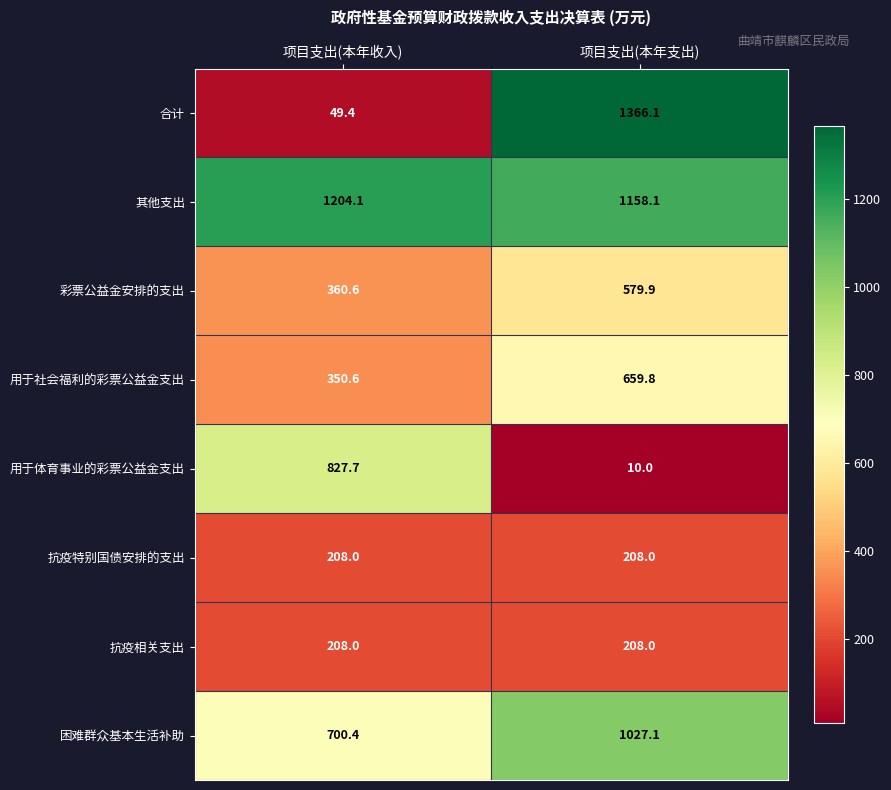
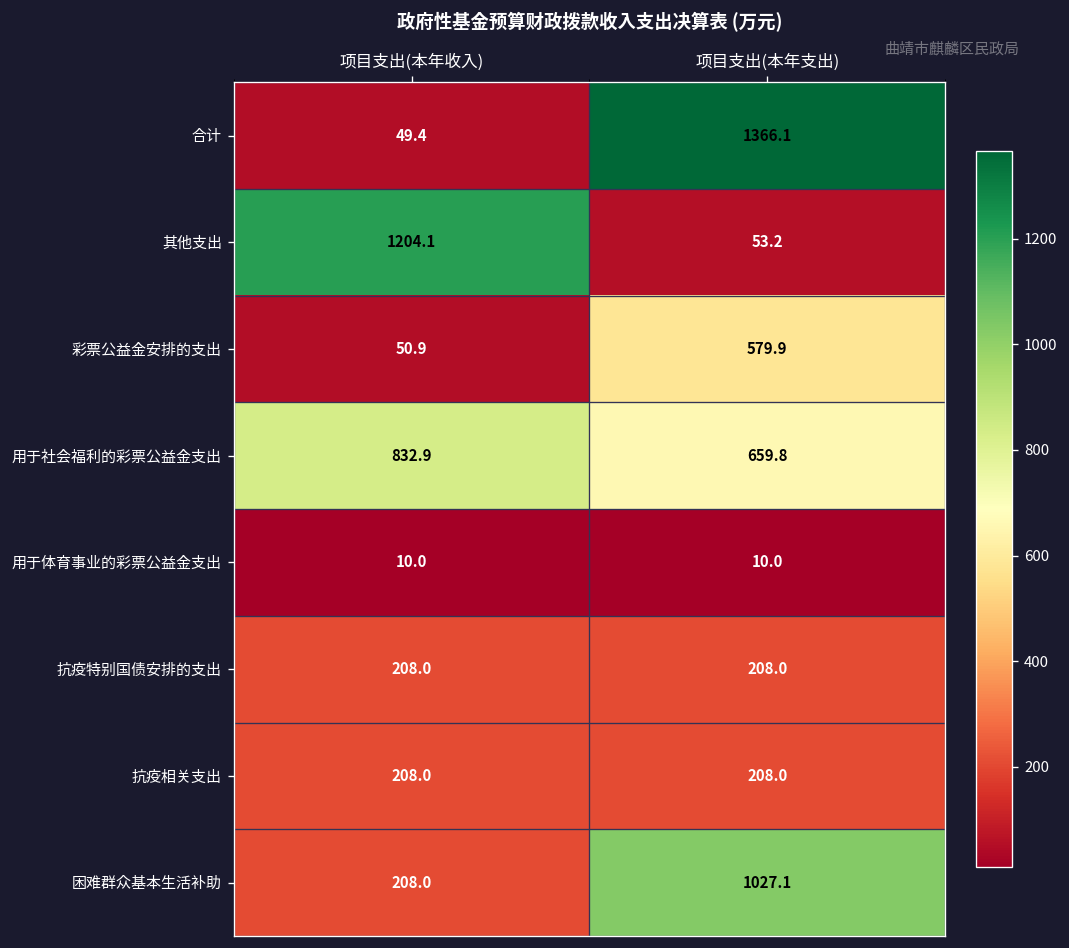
其他支出, 项目支出(本年支出): 1158.1 -> 53.2
彩票公益金安排的支出, 项目支出(本年收入): 360.6 -> 50.9
用于社会福利的彩票公益金支出, 项目支出(本年收入): 350.6 -> 832.9
用于体育事业的彩票公益金支出, 项目支出(本年收入): 827.7 -> 10.0
困难群众基本生活补助, 项目支出(本年收入): 700.4 -> 208.0
